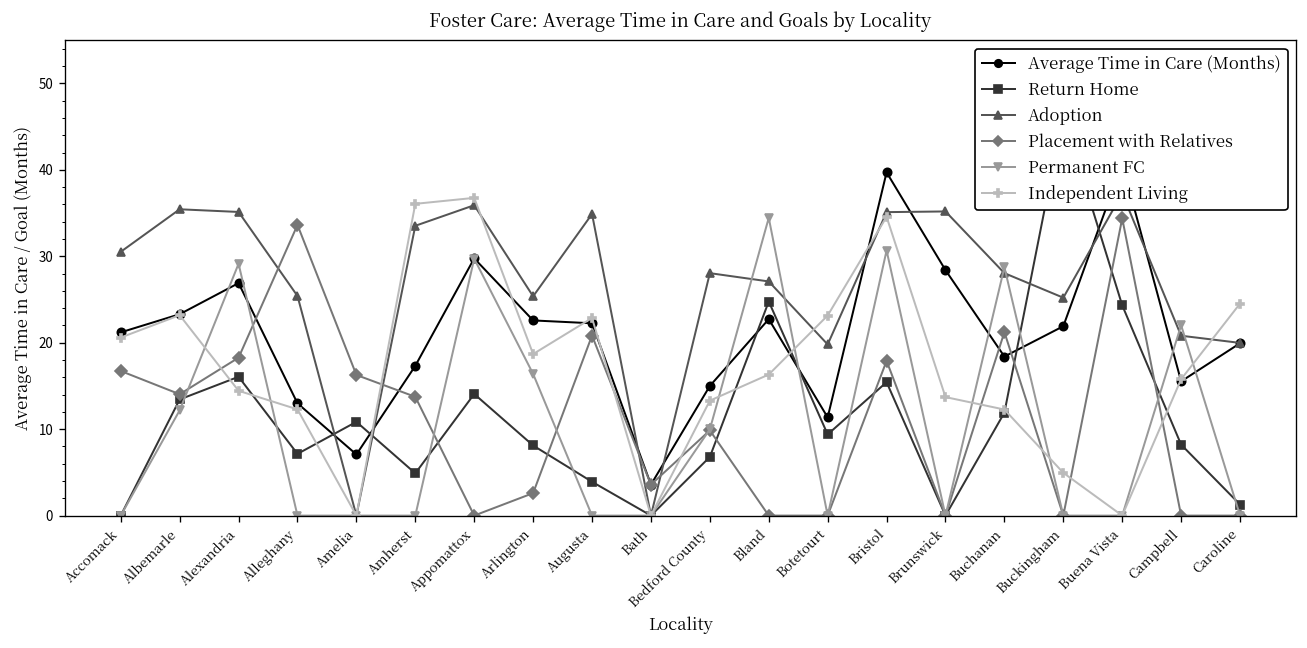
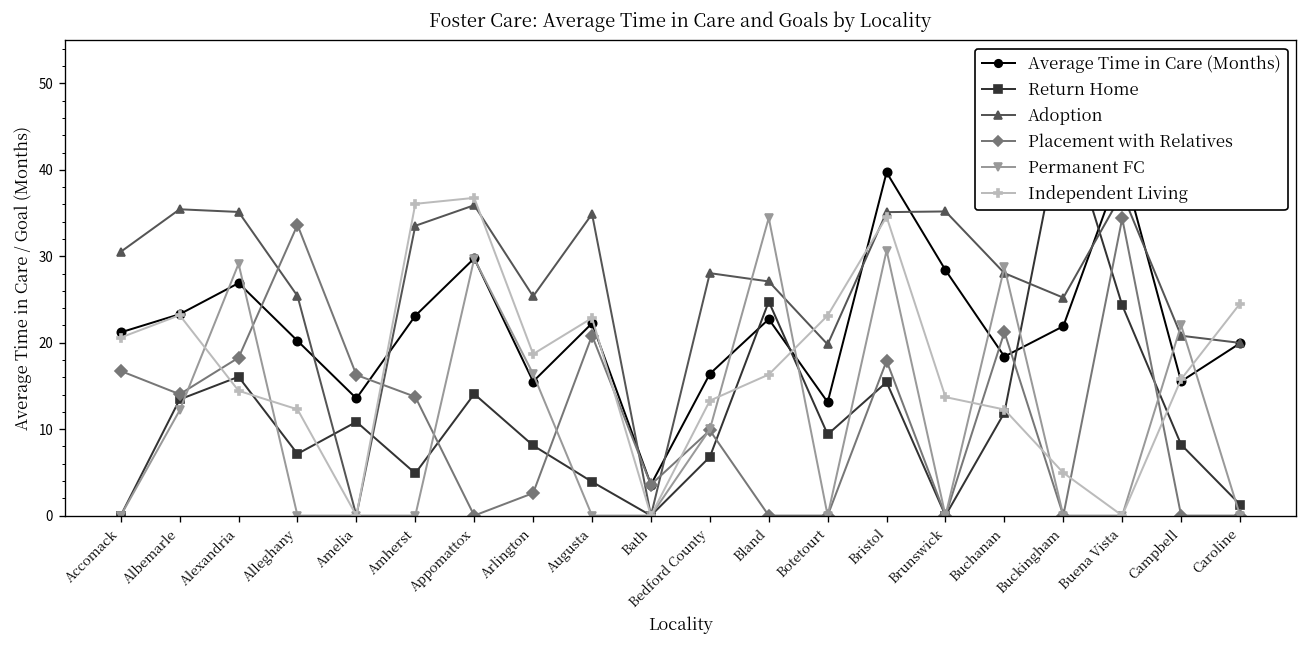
Average Time in Care (Months), Alleghany: 13 -> 20
Average Time in Care (Months), Amelia: 7 -> 14
Average Time in Care (Months), Amherst: 17 -> 23
Average Time in Care (Months), Arlington: 23 -> 16
Average Time in Care (Months), Bedford County: 15 -> 16
Average Time in Care (Months), Botetourt: 11 -> 13
